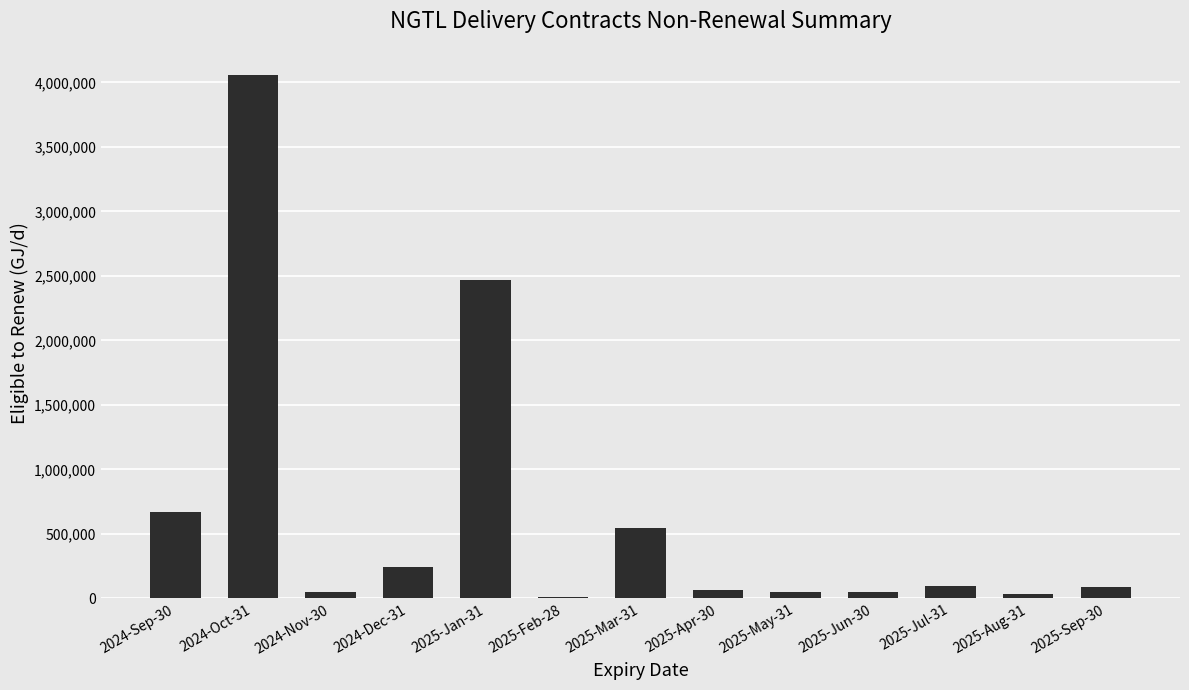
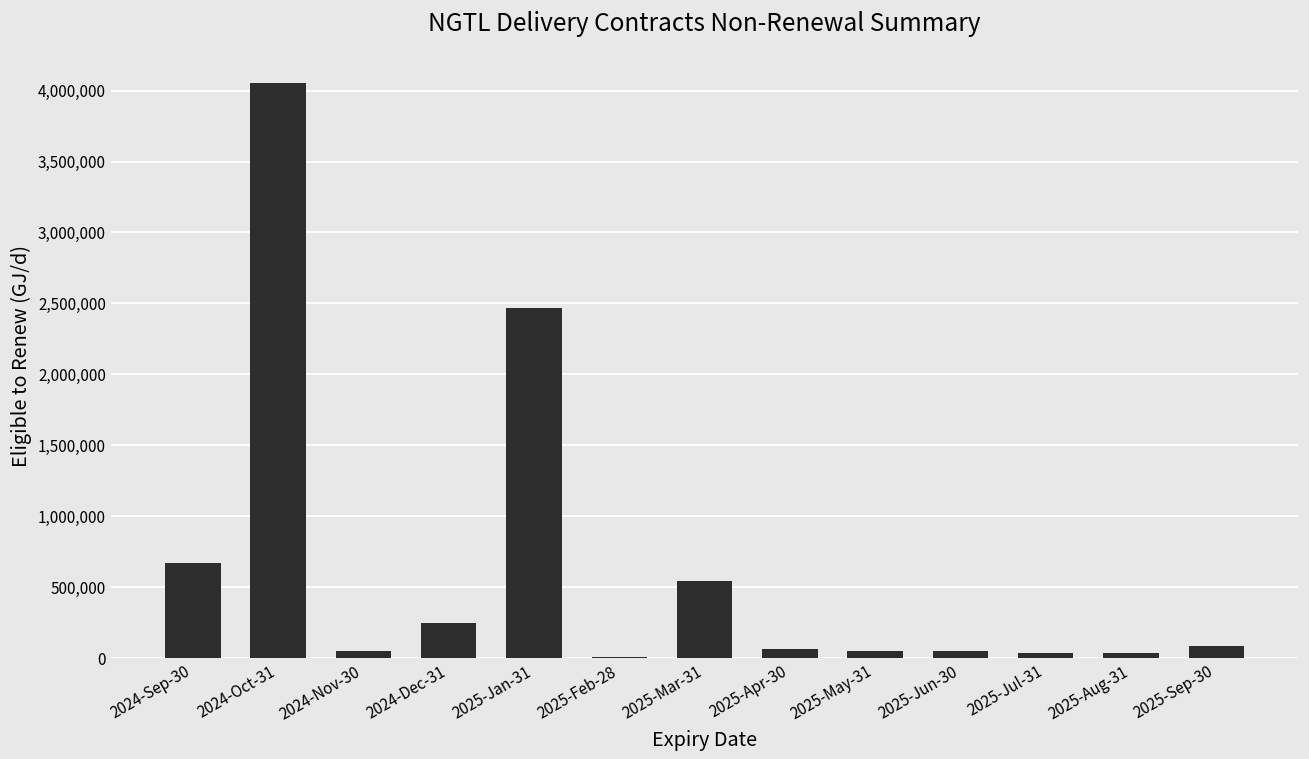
2025-Jul-31: 100,000 -> 30,000
